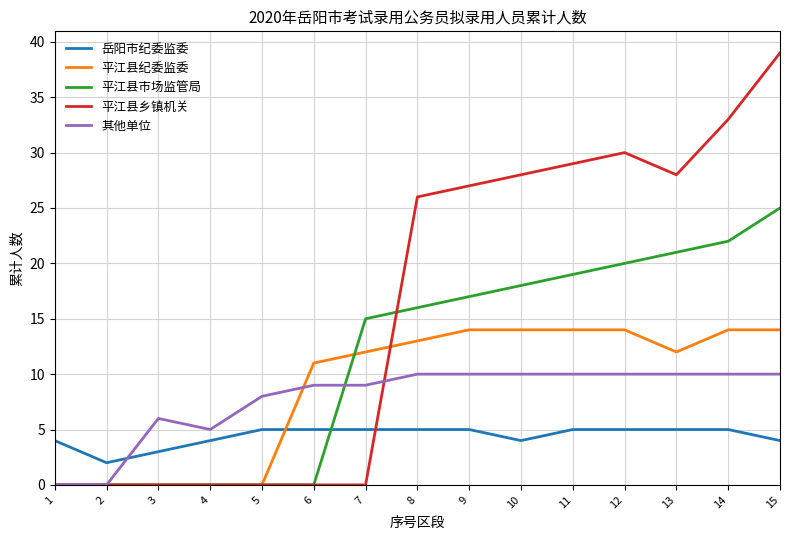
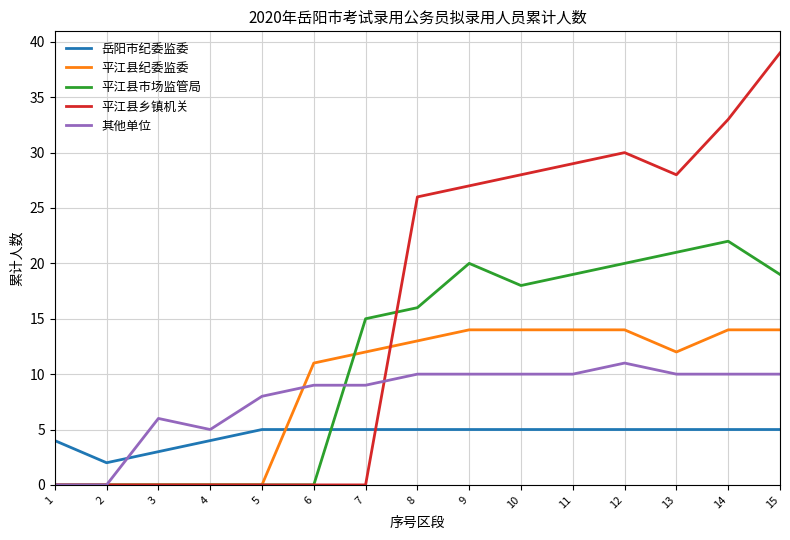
平江县市场监管局, 9: 17 -> 20
岳阳市纪委监委, 10: 4 -> 5
其他单位, 12: 10 -> 11
岳阳市纪委监委, 15: 4 -> 5
平江县市场监管局, 15: 25 -> 19
